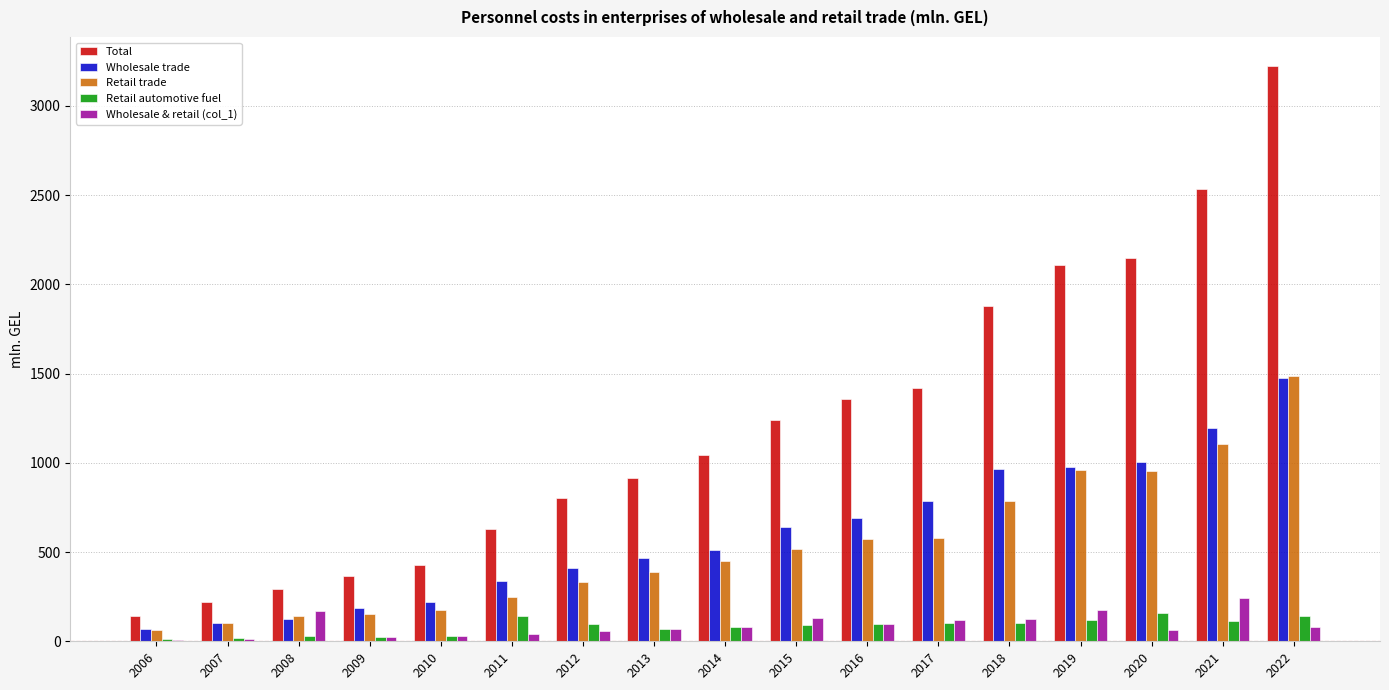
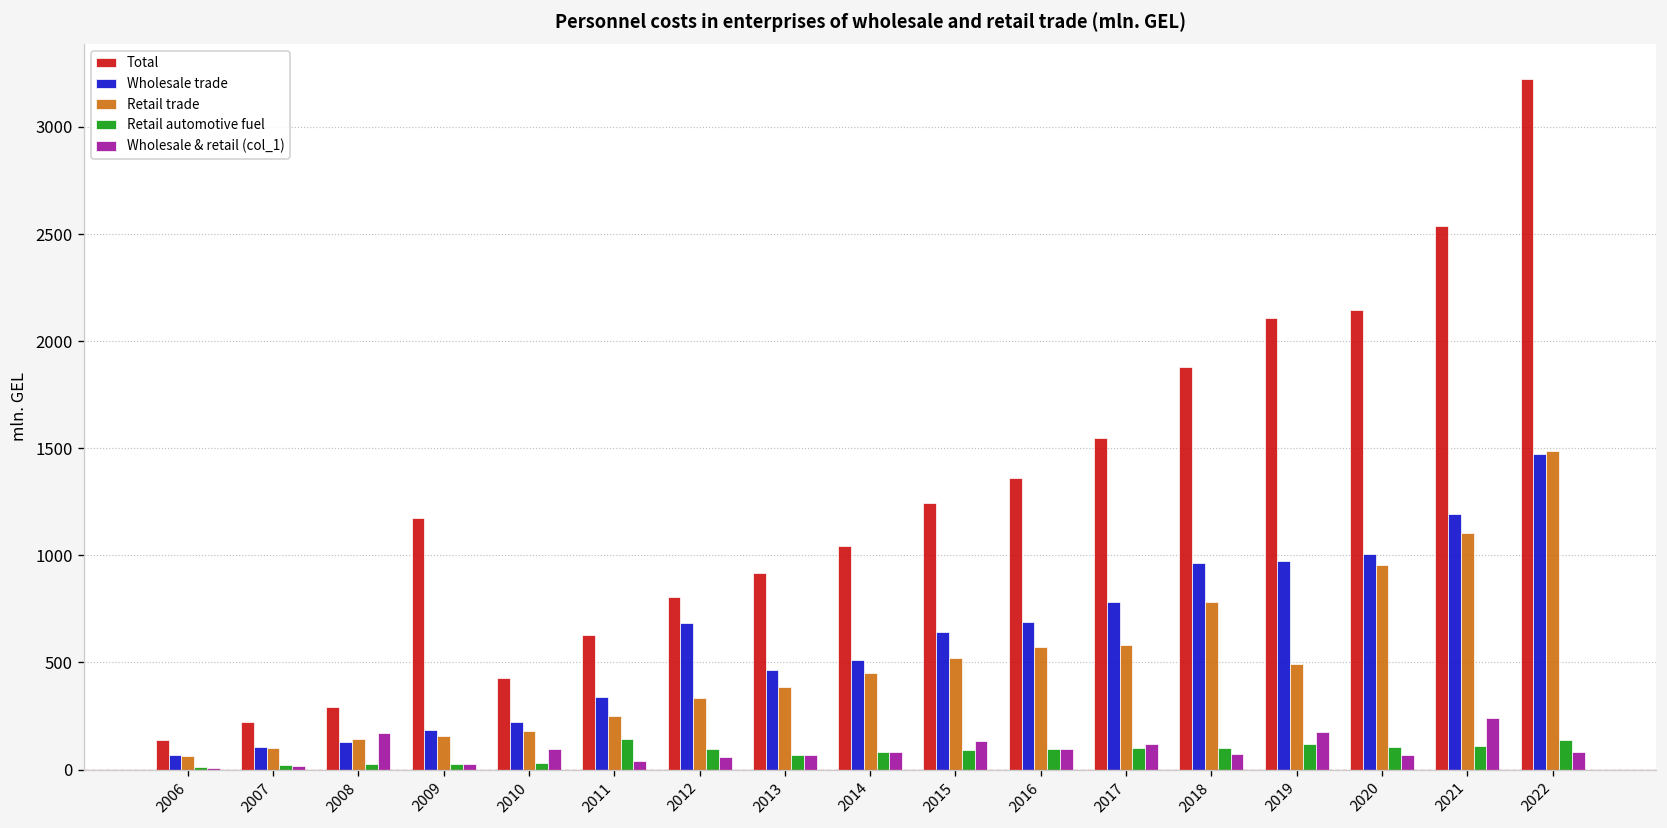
Total, 2009: 360 -> 1170
Wholesale & retail (col_1), 2010: 30 -> 90
Wholesale trade, 2012: 410 -> 690
Total, 2017: 1420 -> 1550
Wholesale & retail (col_1), 2018: 130 -> 70
Retail trade, 2019: 960 -> 490
Retail automotive fuel, 2020: 160 -> 110
